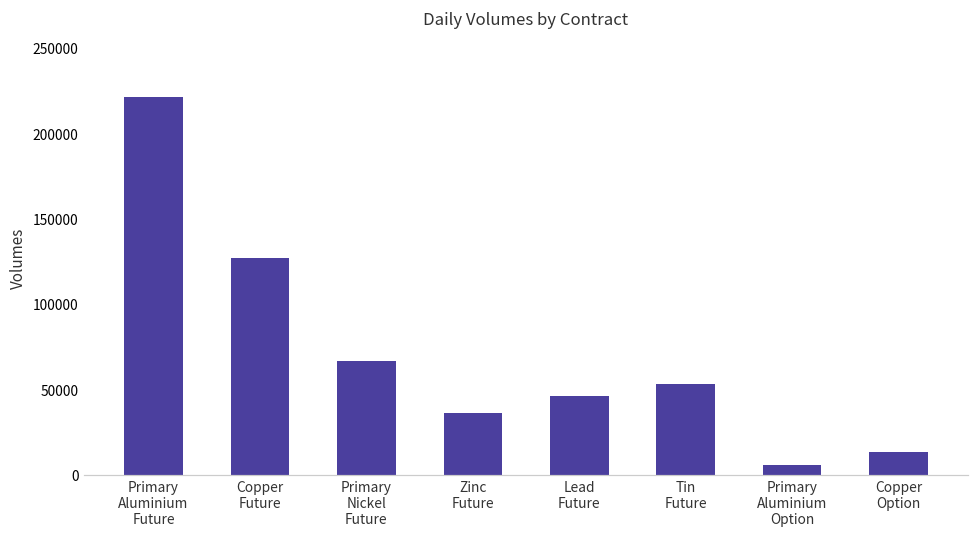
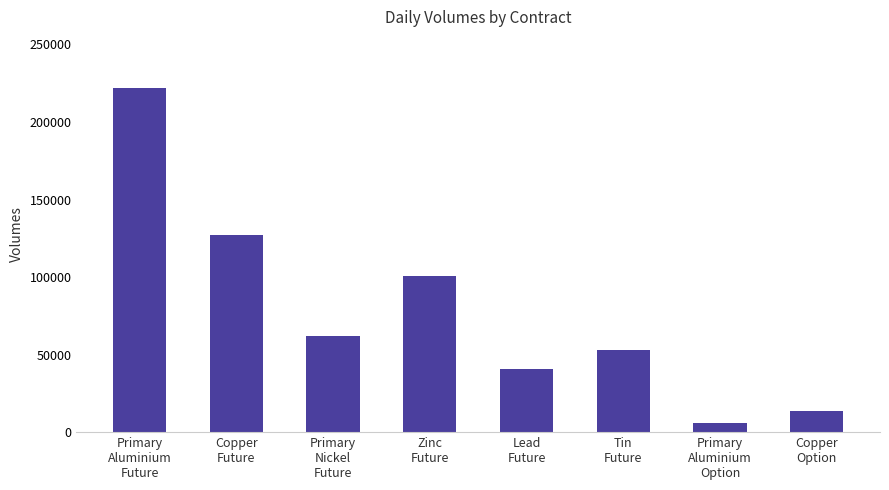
Primary Nickel Future: 67000 -> 62000
Zinc Future: 36000 -> 101000
Lead Future: 47000 -> 41000
